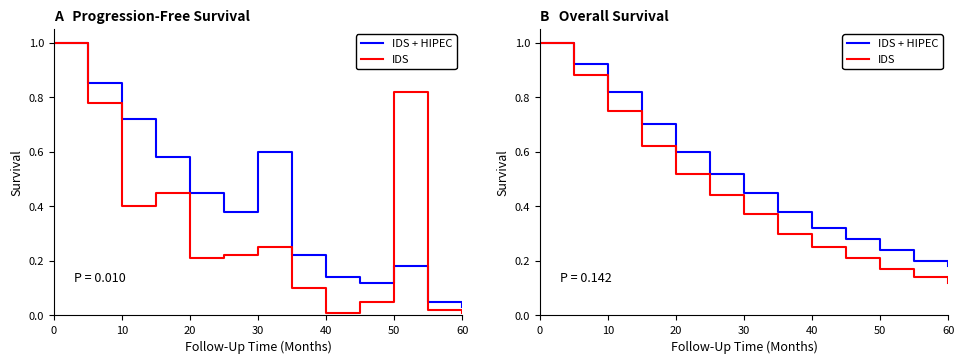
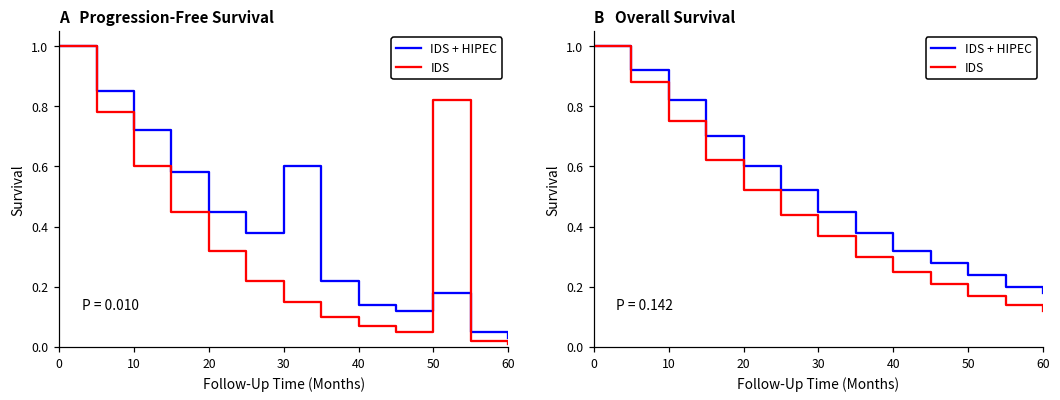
A Progression-Free Survival, IDS, 10: 0.4 -> 0.6
A Progression-Free Survival, IDS, 20: 0.21 -> 0.32
A Progression-Free Survival, IDS, 30: 0.25 -> 0.15
A Progression-Free Survival, IDS, 40: 0.01 -> 0.07
